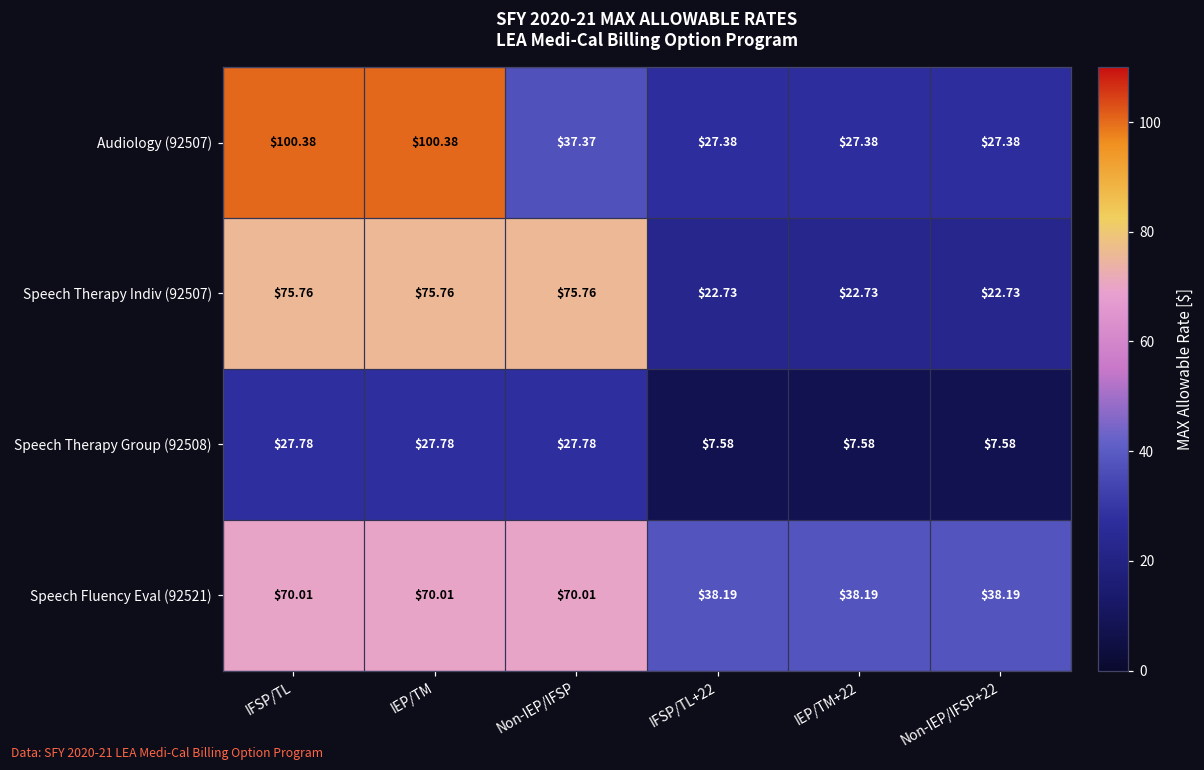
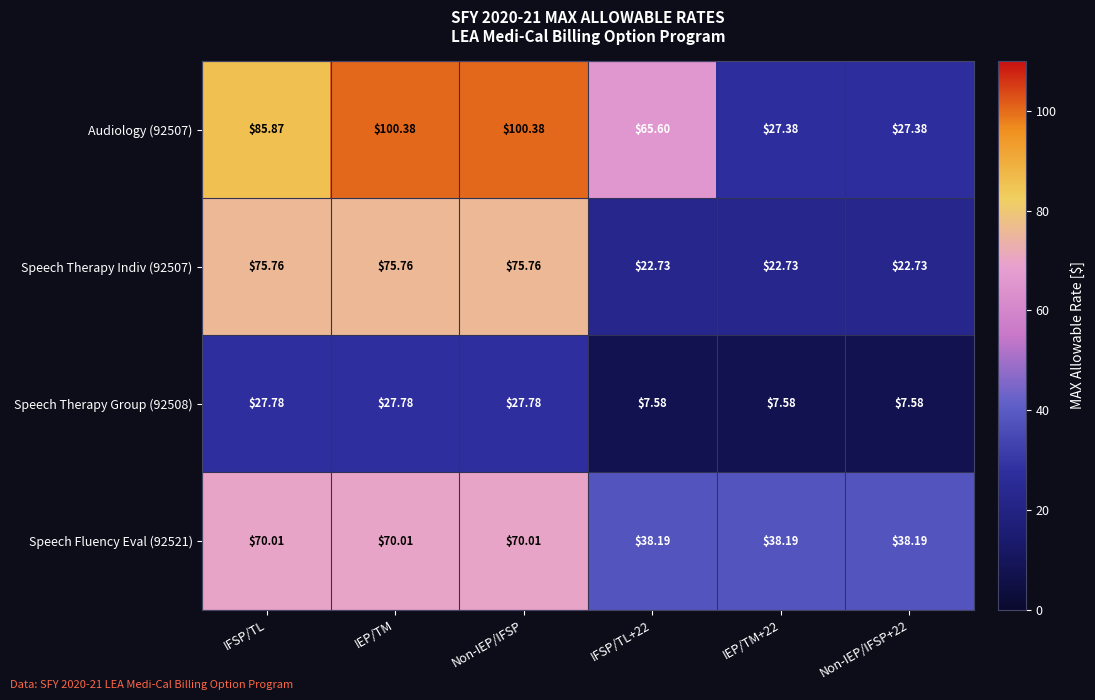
Audiology (92507), IFSP/TL: $100.38 -> $85.87
Audiology (92507), Non-IEP/IFSP: $37.37 -> $100.38
Audiology (92507), IFSP/TL+22: $27.38 -> $65.60
